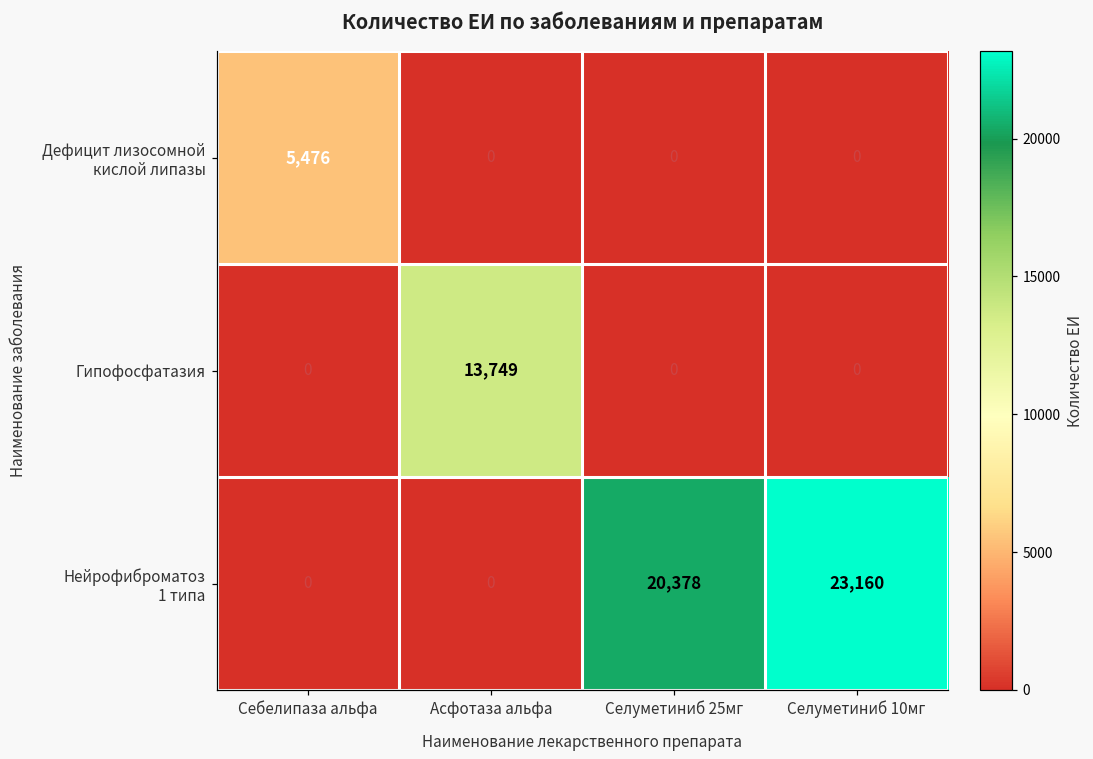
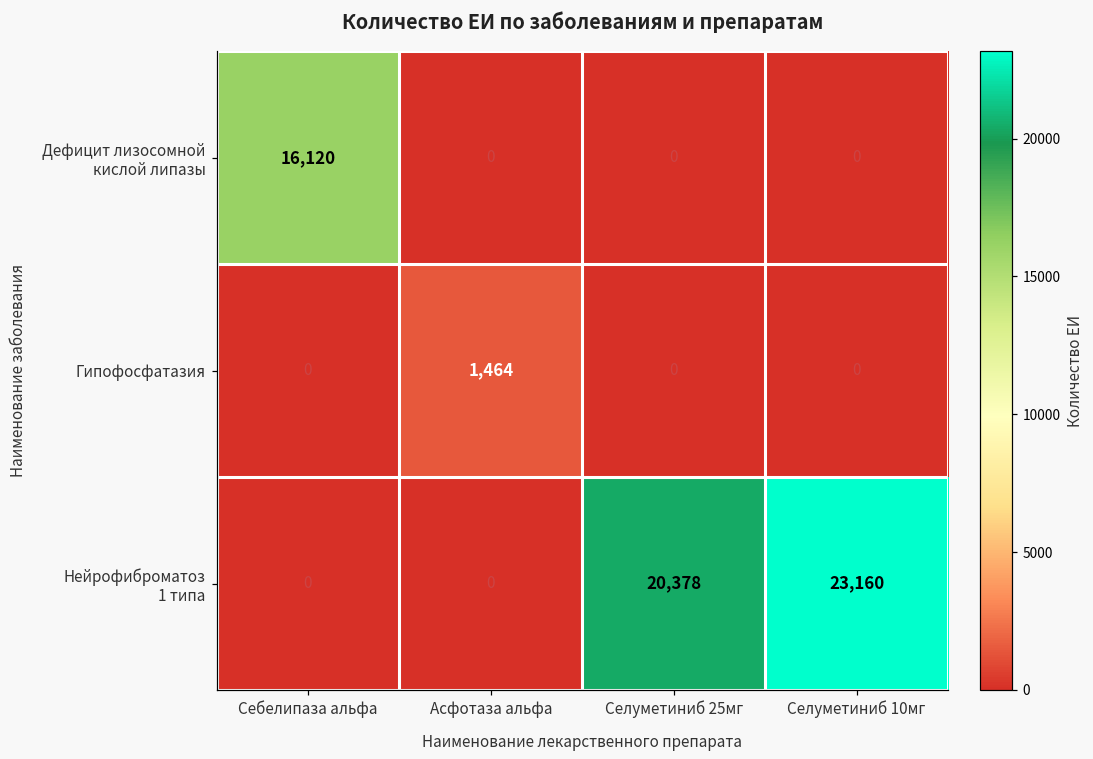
Дефицит лизосомной кислой липазы, Себелипаза альфа: 5,476 -> 16,120
Гипофосфатазия, Асфотаза альфа: 13,749 -> 1,464
